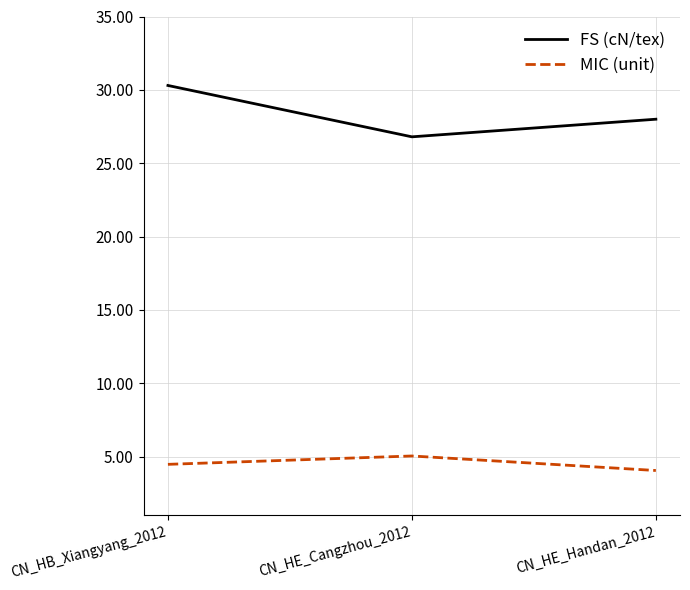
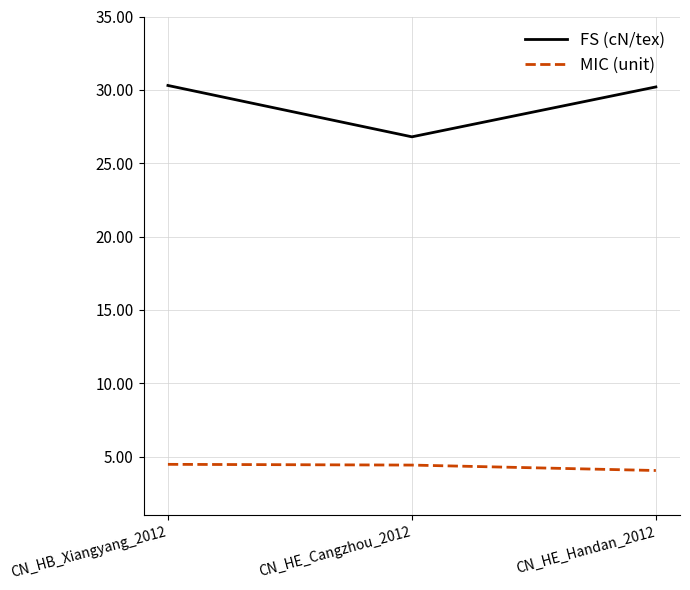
MIC (unit), CN_HE_Cangzhou_2012: 5.1 -> 4.4
FS (cN/tex), CN_HE_Handan_2012: 28.0 -> 30.2
